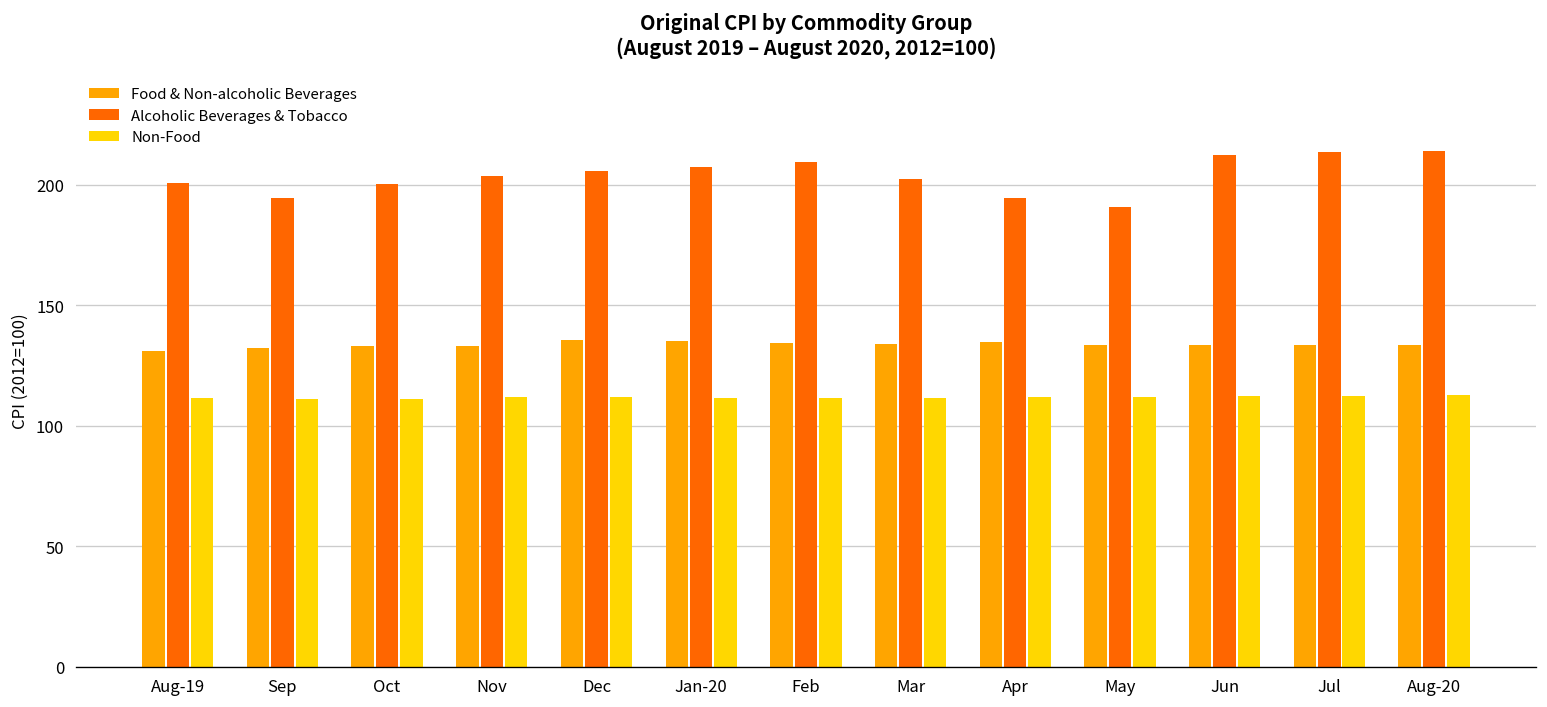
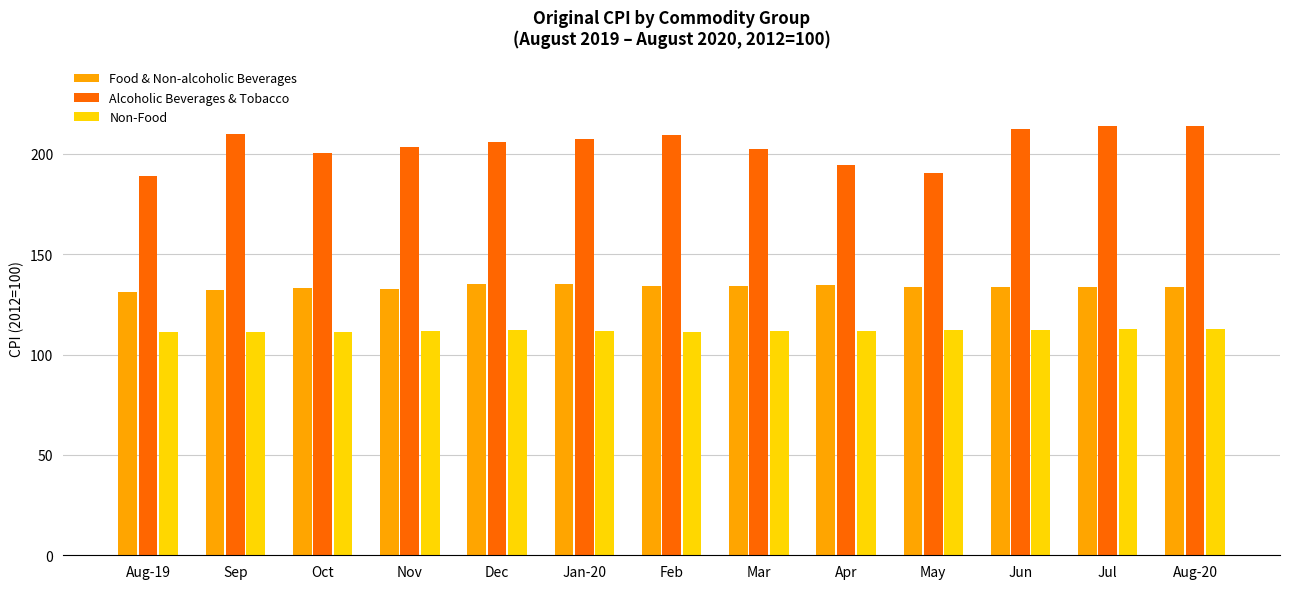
Alcoholic Beverages & Tobacco, Aug-19: 201 -> 189
Alcoholic Beverages & Tobacco, Sep: 194 -> 210
